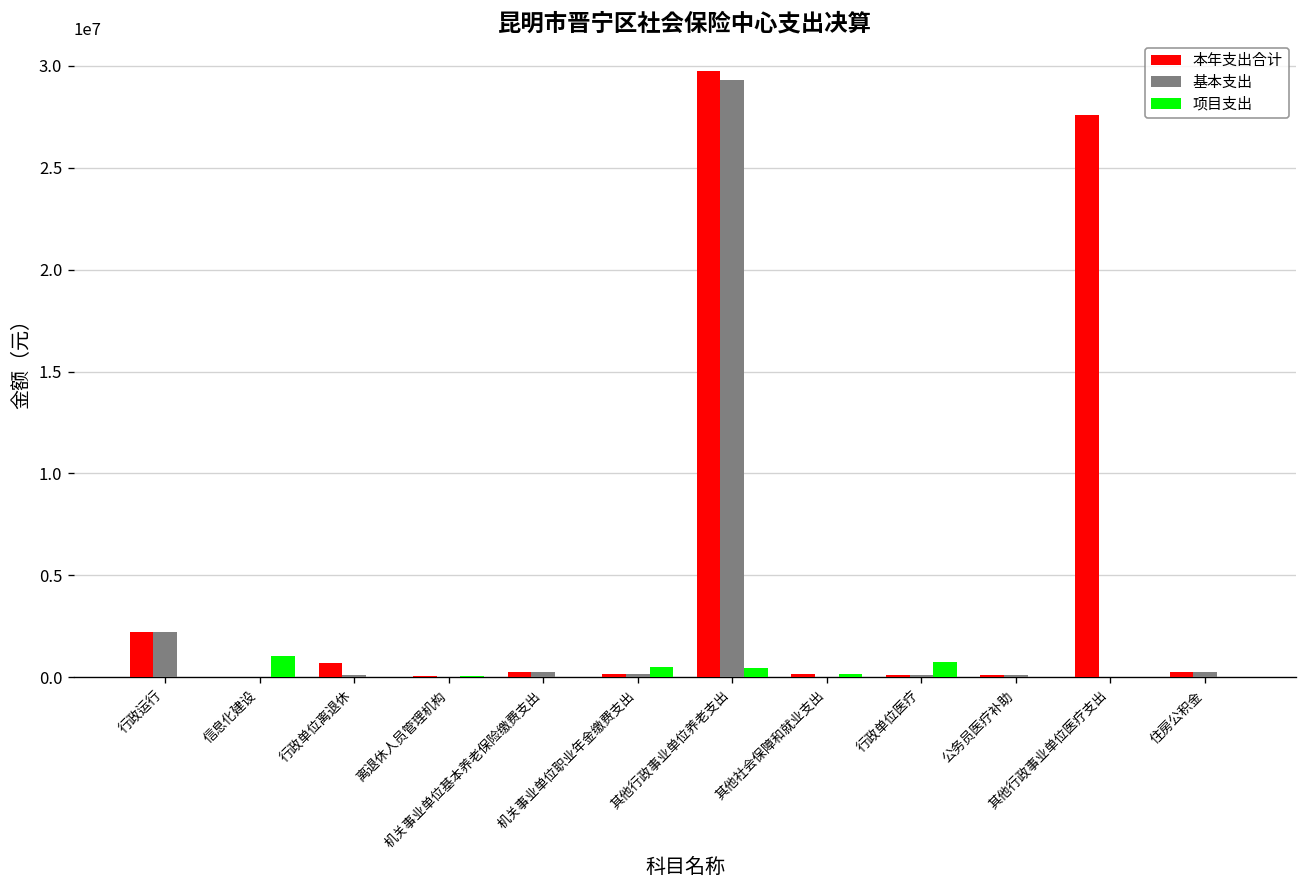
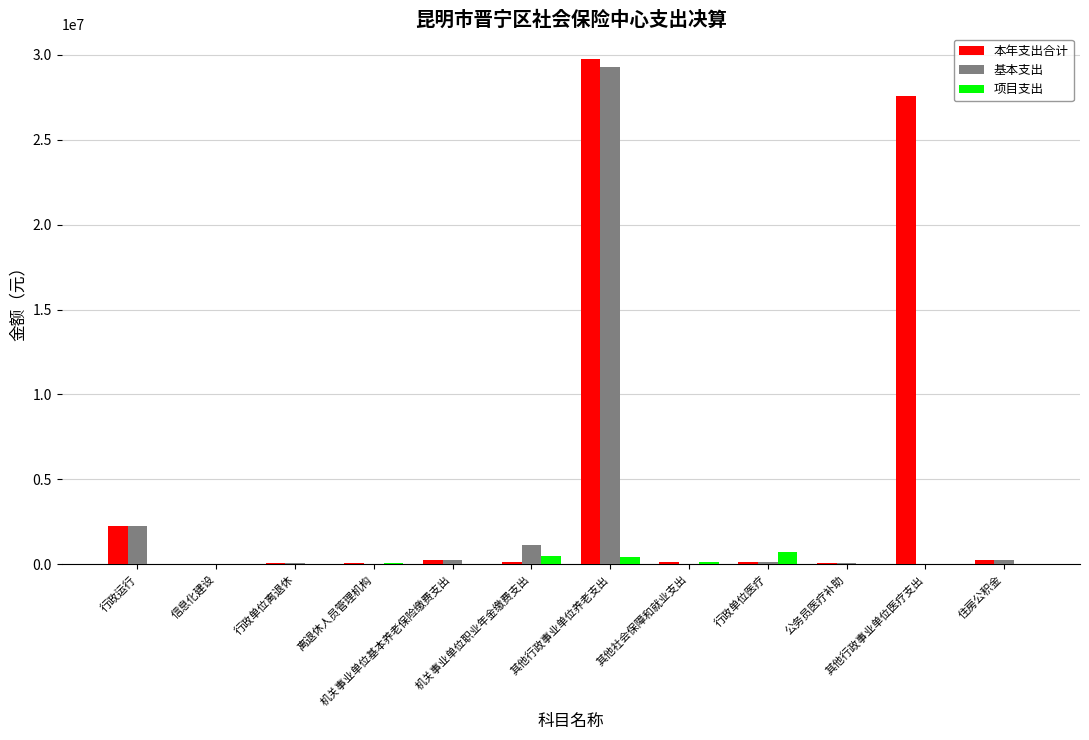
项目支出, 信息化建设: 1000000 -> 0
本年支出合计, 行政单位离退休: 700000 -> 100000
基本支出, 机关事业单位职业年金缴费支出: 200000 -> 1100000
